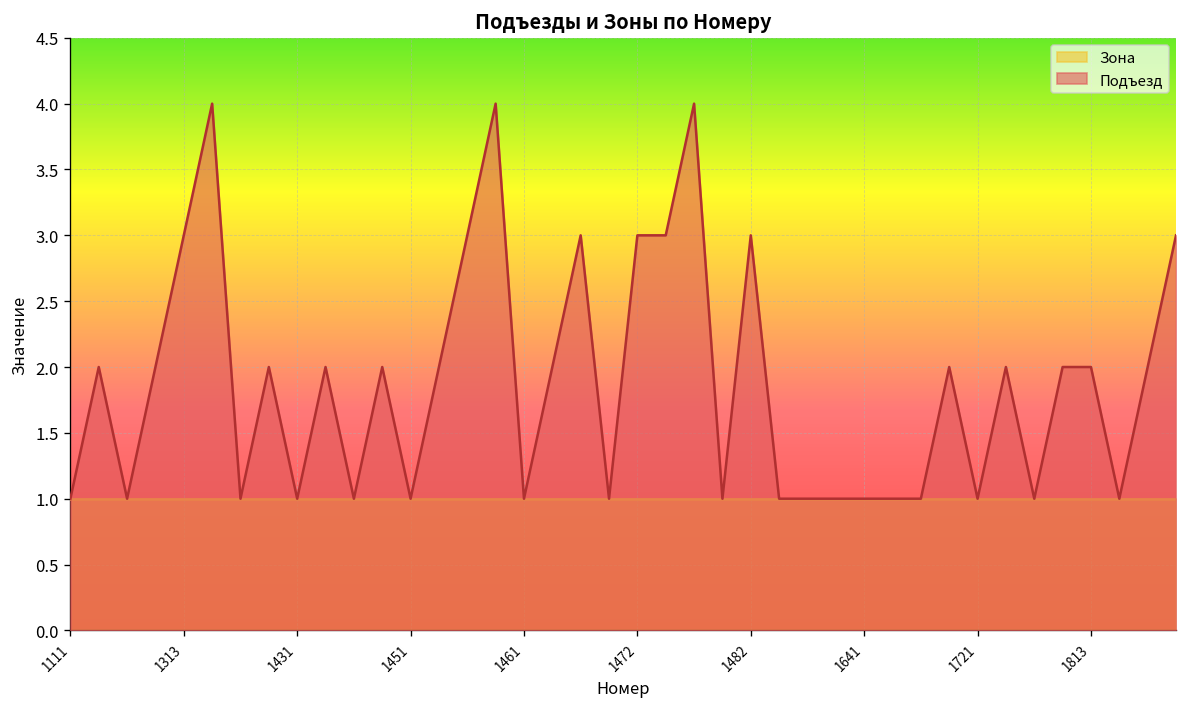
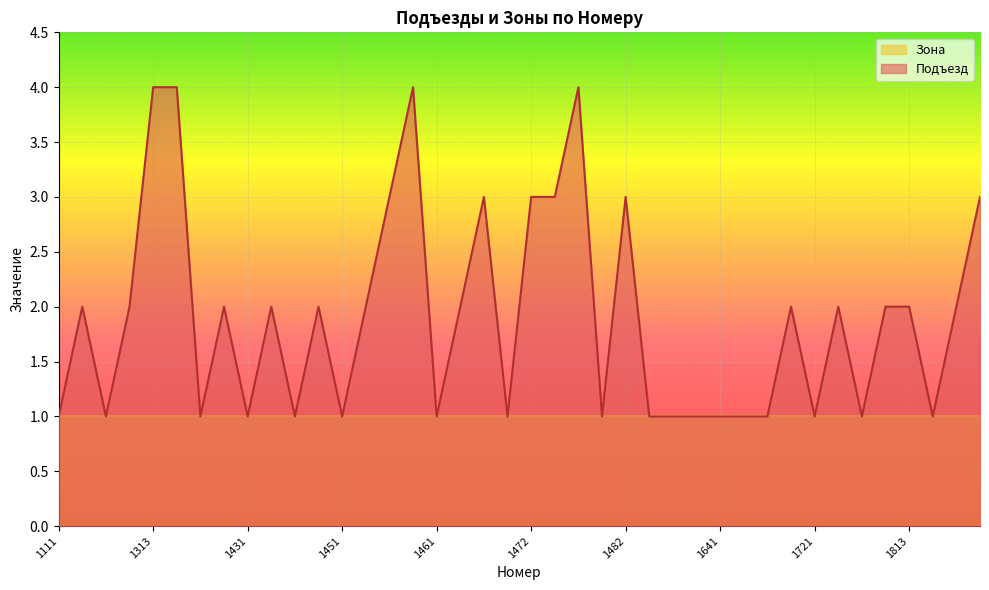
Подъезд, 1313: 3 -> 4
